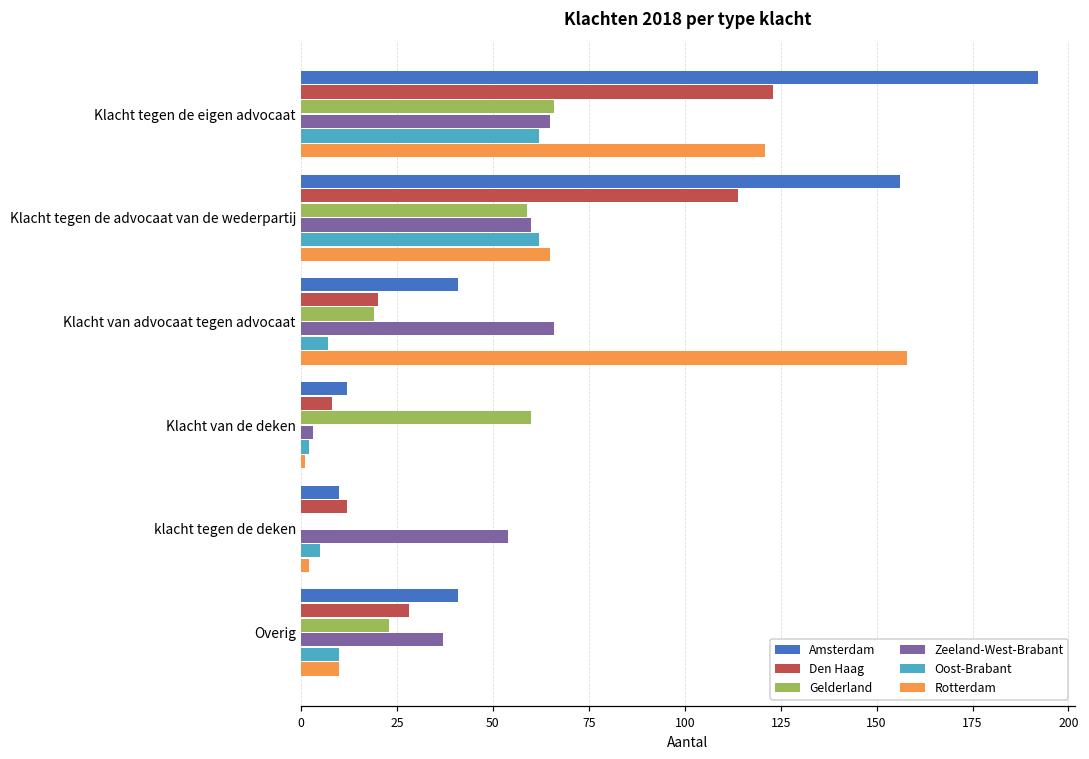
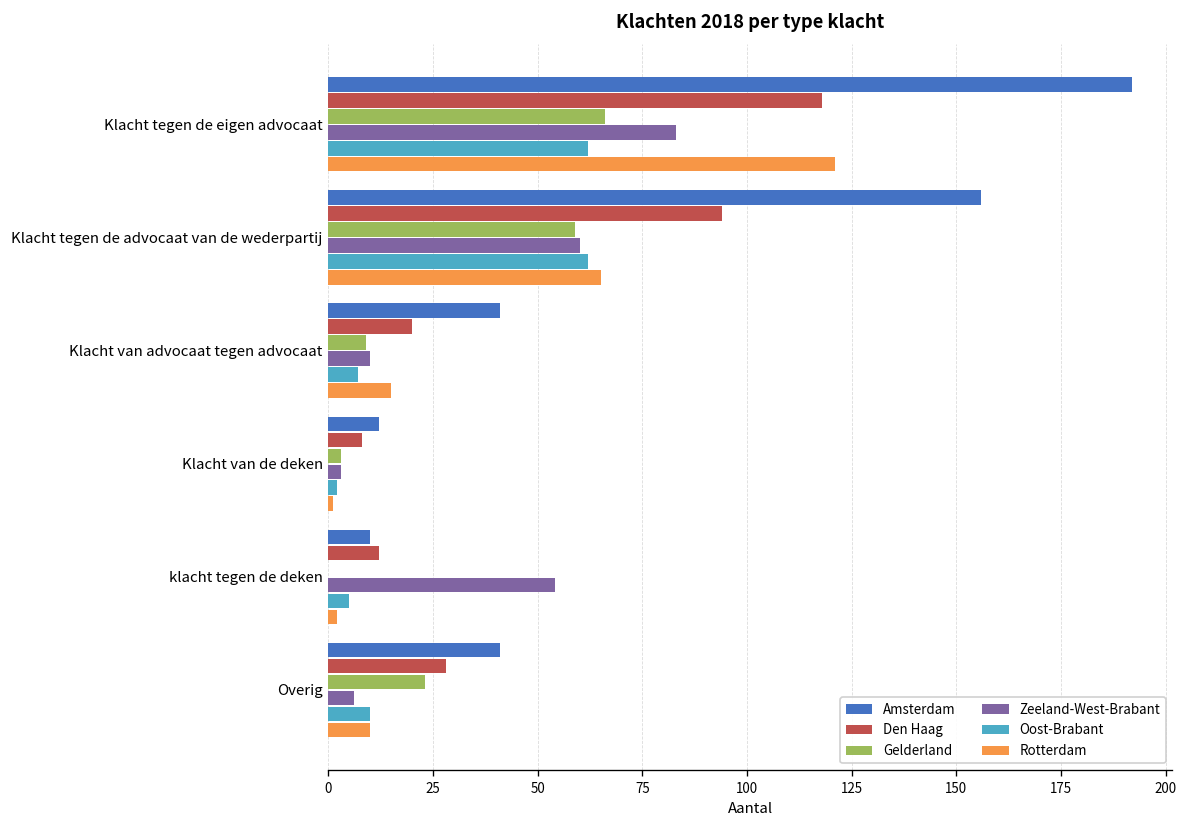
Den Haag, Klacht tegen de eigen advocaat: 123 -> 118
Zeeland-West-Brabant, Klacht tegen de eigen advocaat: 65 -> 83
Den Haag, Klacht tegen de advocaat van de wederpartij: 114 -> 94
Gelderland, Klacht van advocaat tegen advocaat: 19 -> 9
Zeeland-West-Brabant, Klacht van advocaat tegen advocaat: 66 -> 10
Rotterdam, Klacht van advocaat tegen advocaat: 158 -> 15
Gelderland, Klacht van de deken: 60 -> 3
Zeeland-West-Brabant, Overig: 37 -> 6
